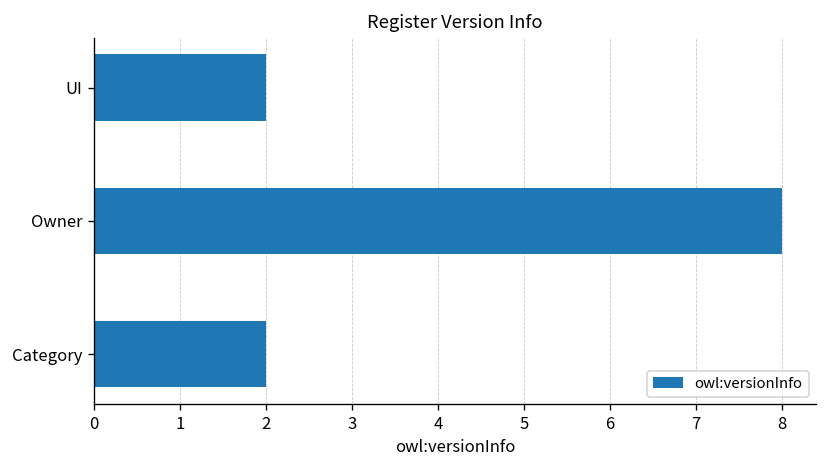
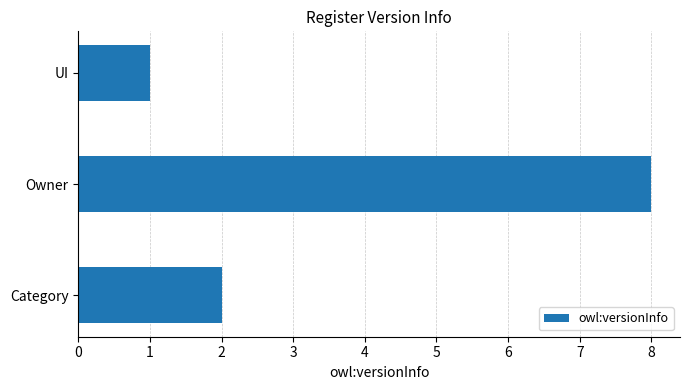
UI: 2 -> 1
